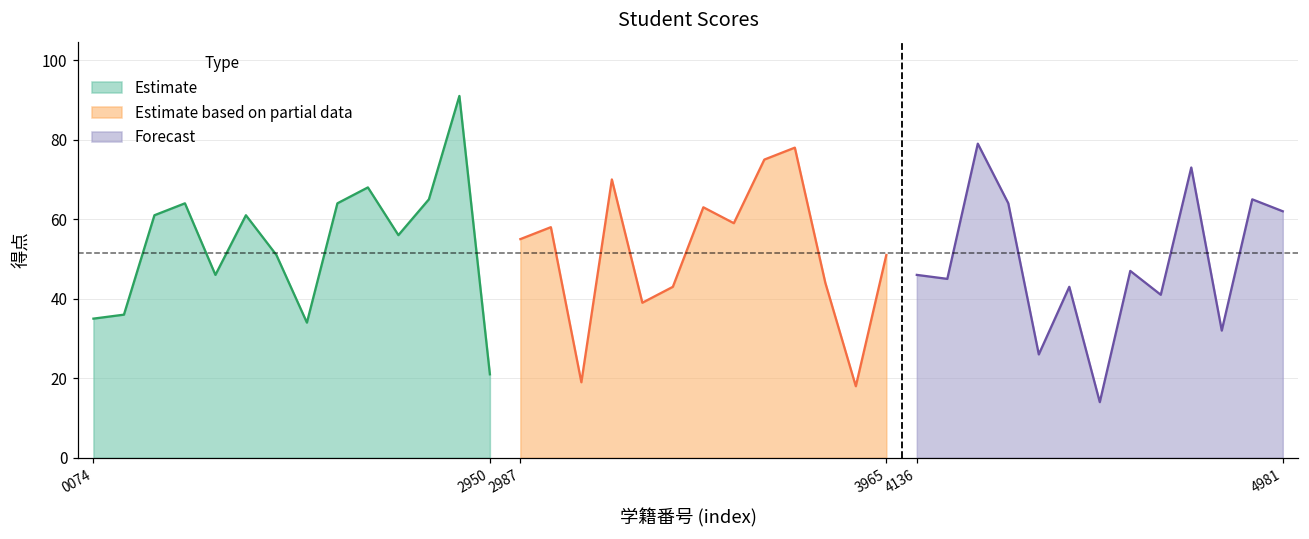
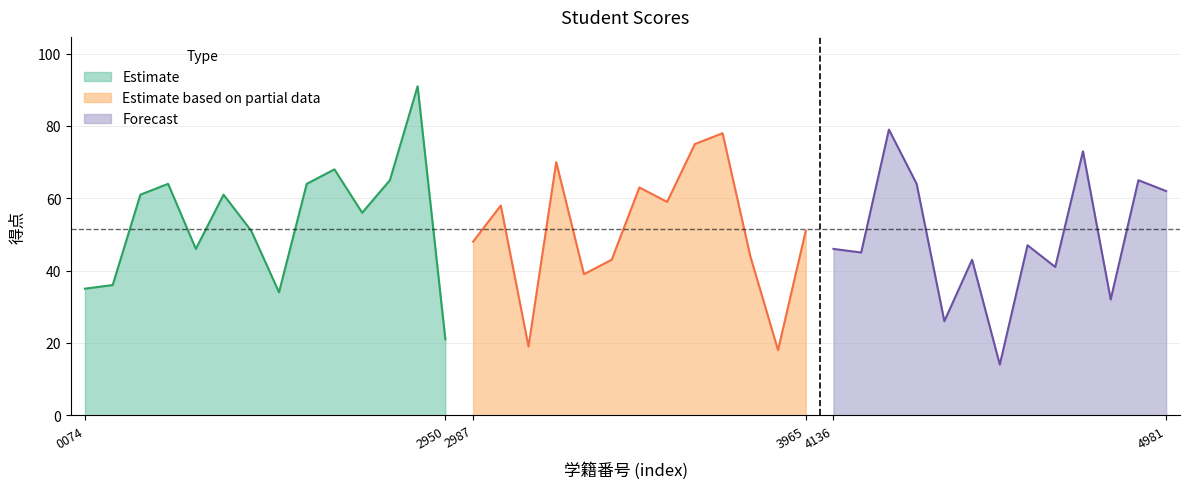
Estimate based on partial data, 2987: 55 -> 48
